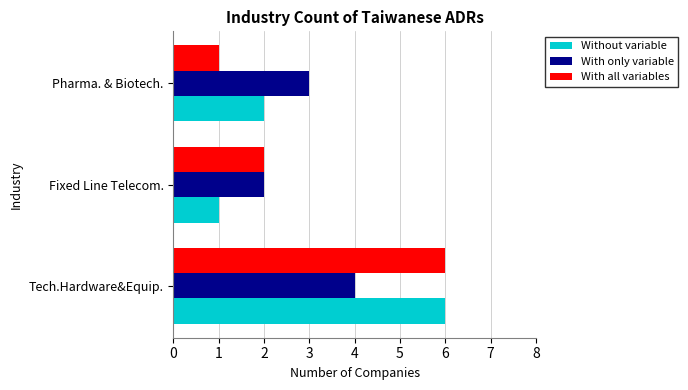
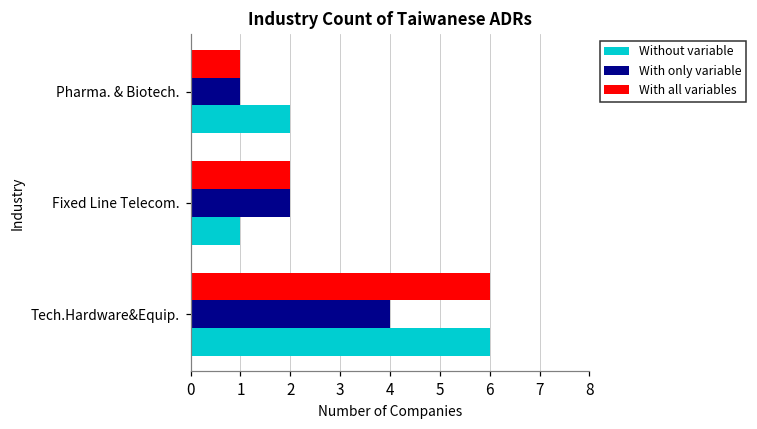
With only variable, Pharma. & Biotech.: 3 -> 1
